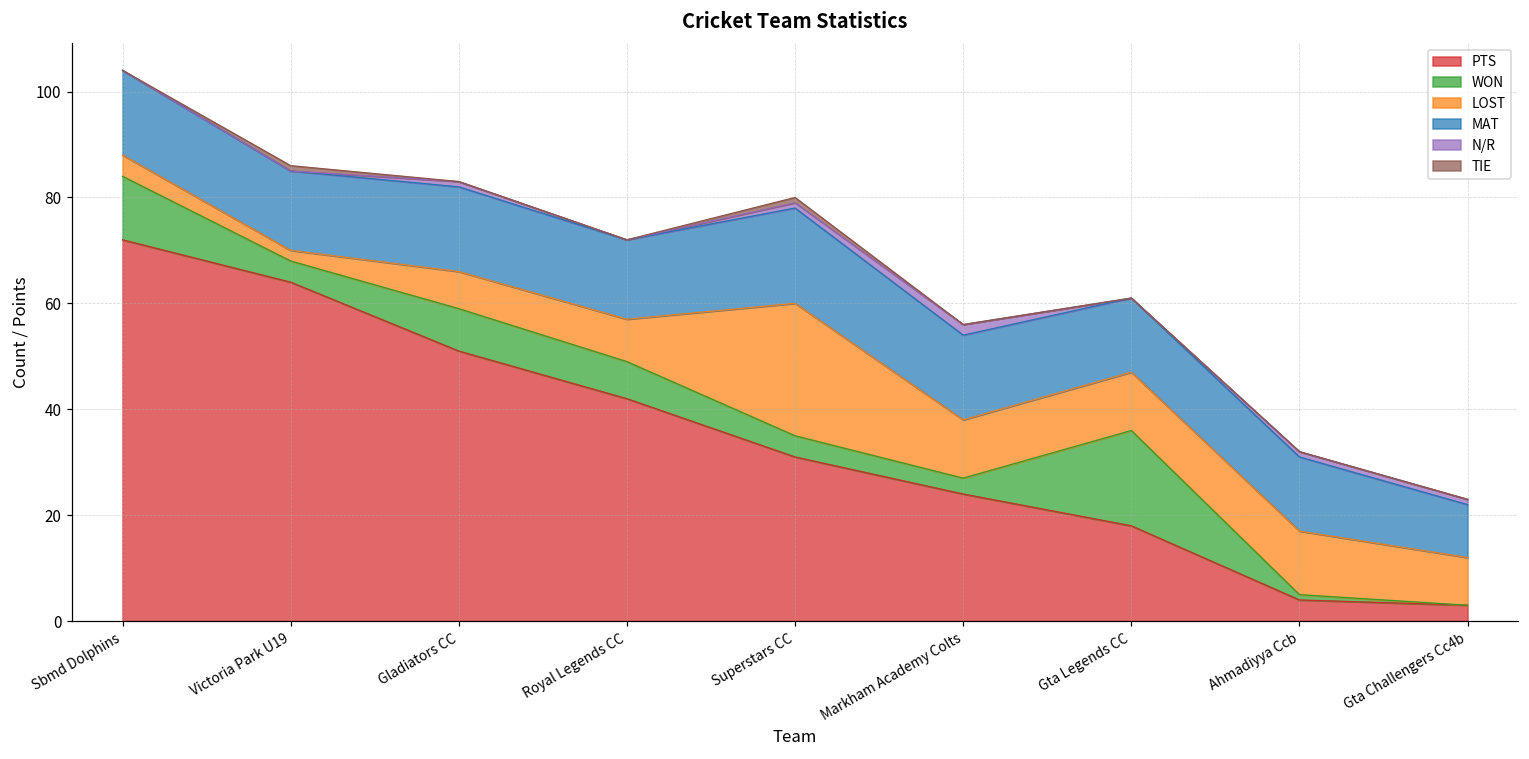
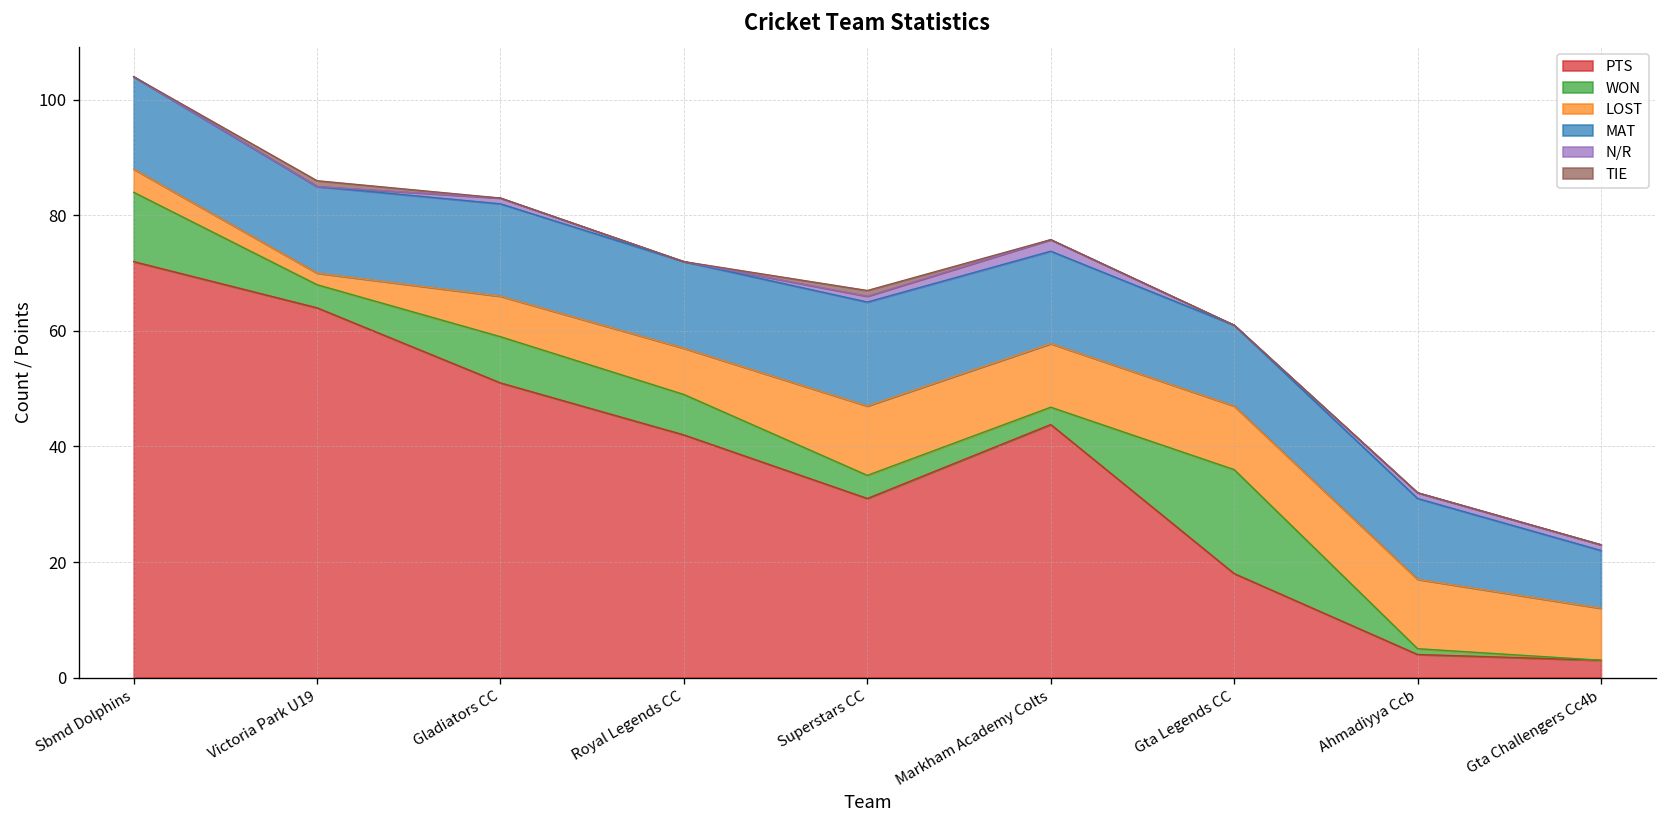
LOST, Superstars CC: 25 -> 12
PTS, Markham Academy Colts: 24 -> 44
